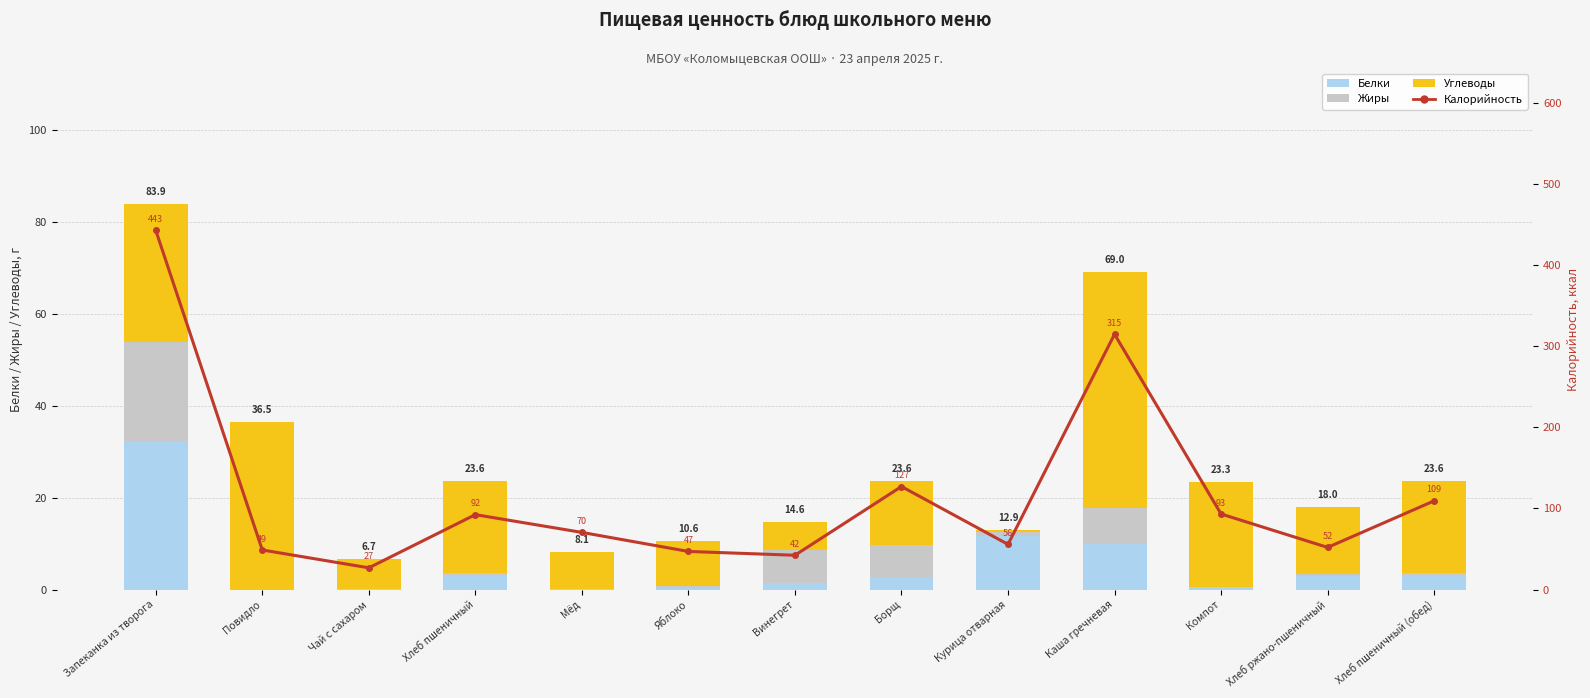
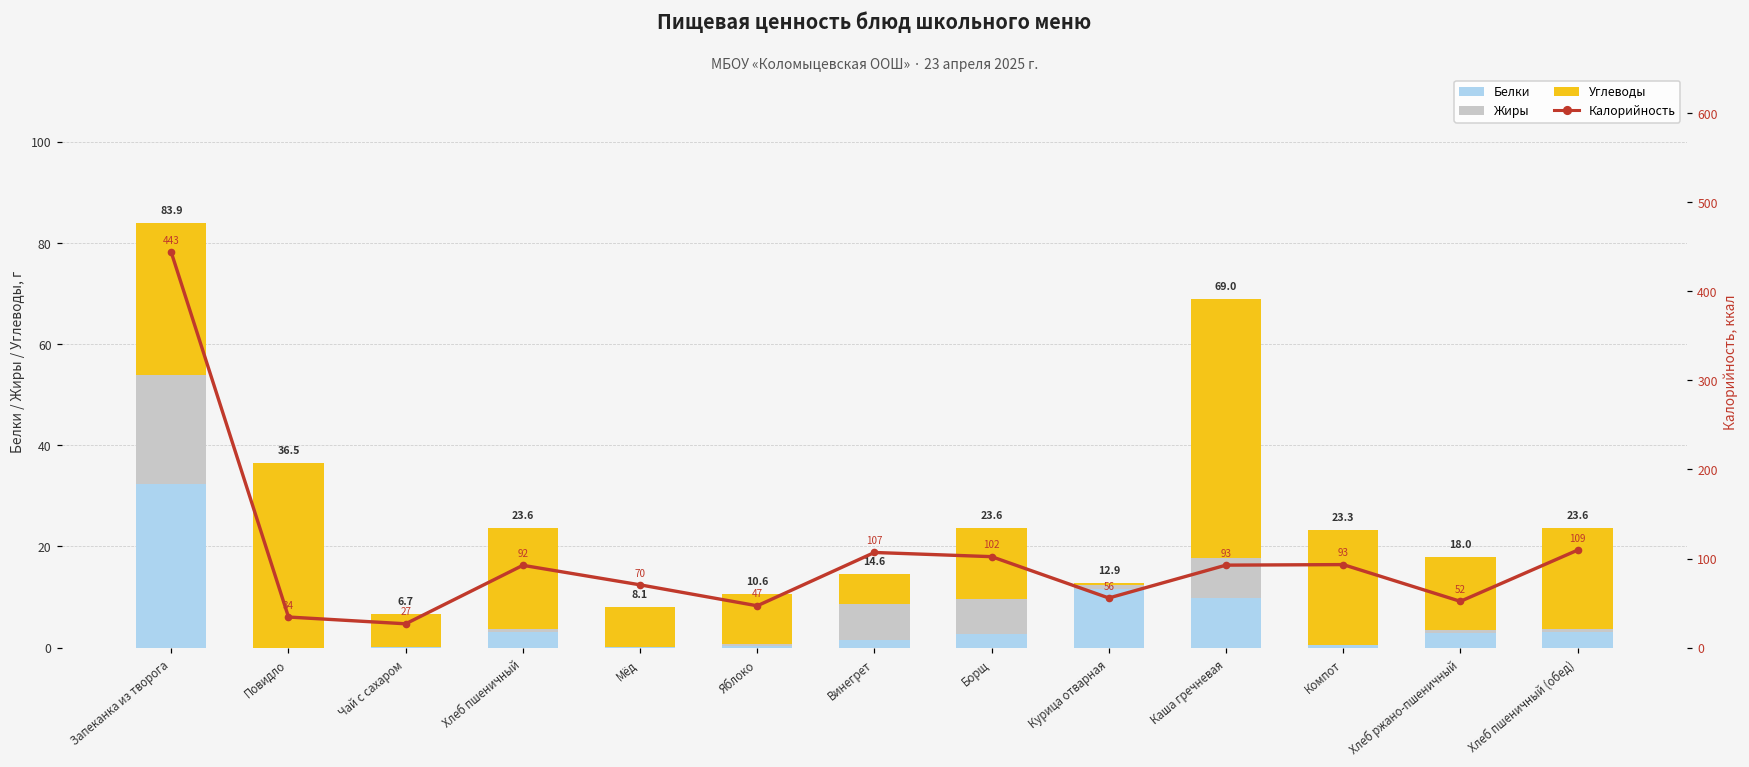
Калорийность, Повидло: 49 -> 34
Калорийность, Винегрет: 42 -> 107
Калорийность, Борщ: 127 -> 102
Калорийность, Каша гречневая: 315 -> 93
